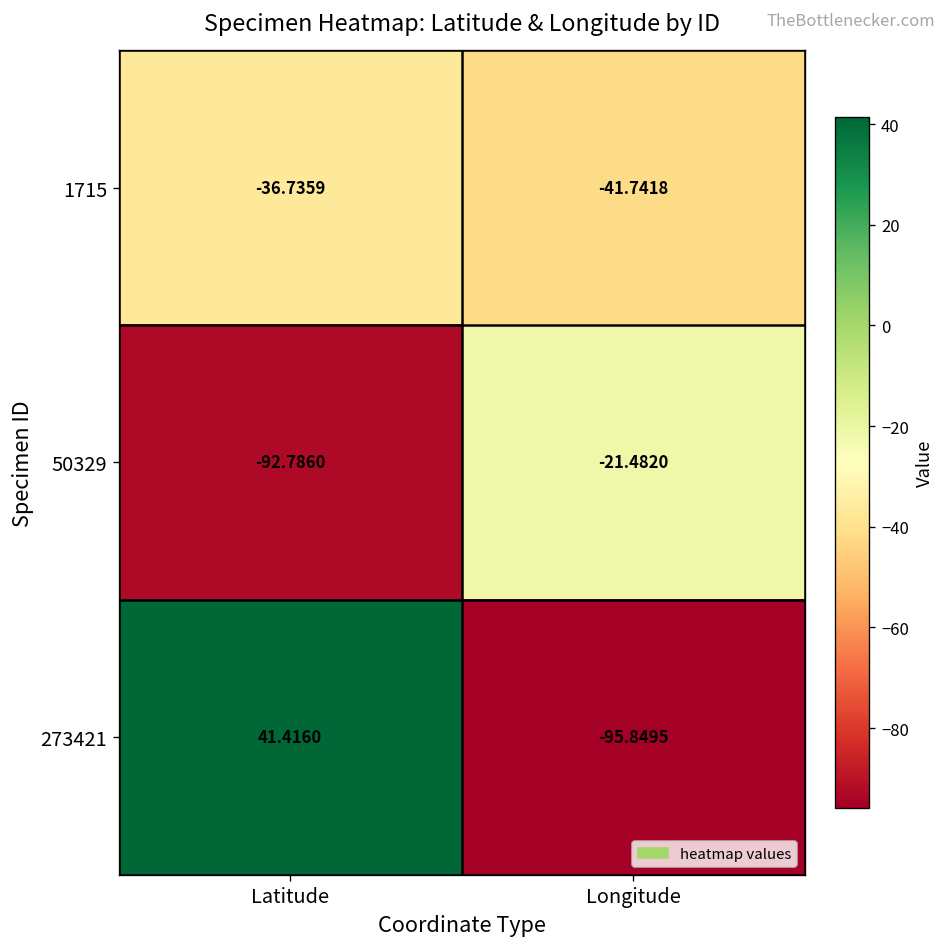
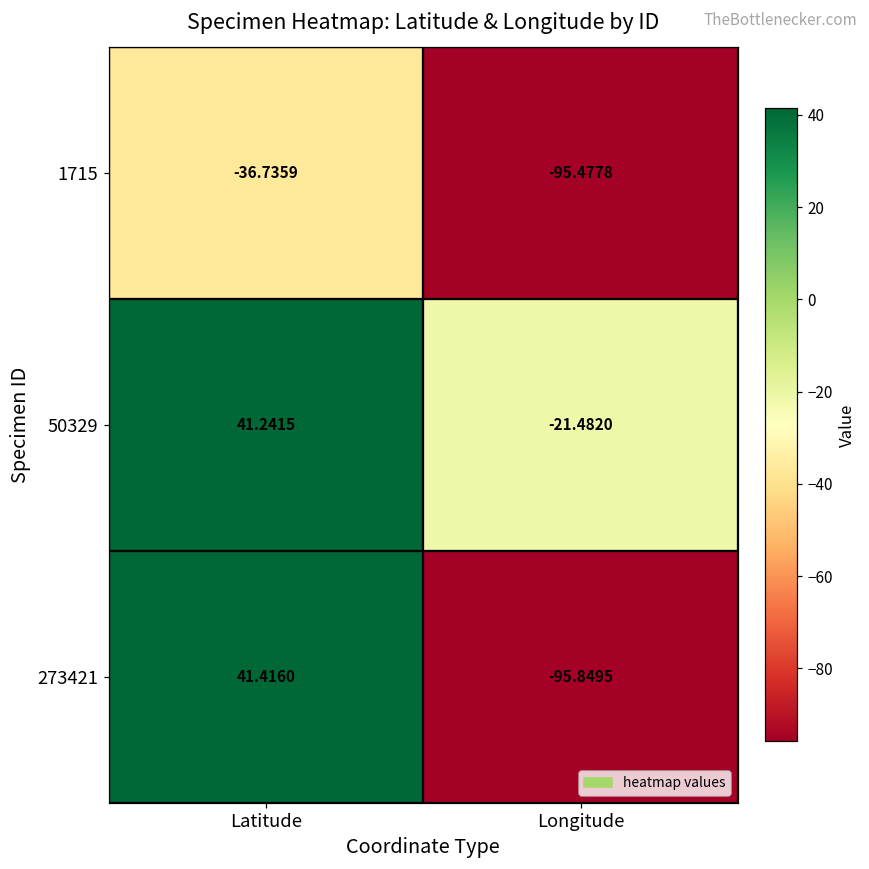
1715, Longitude: -41.7418 -> -95.4778
50329, Latitude: -92.7860 -> 41.2415
